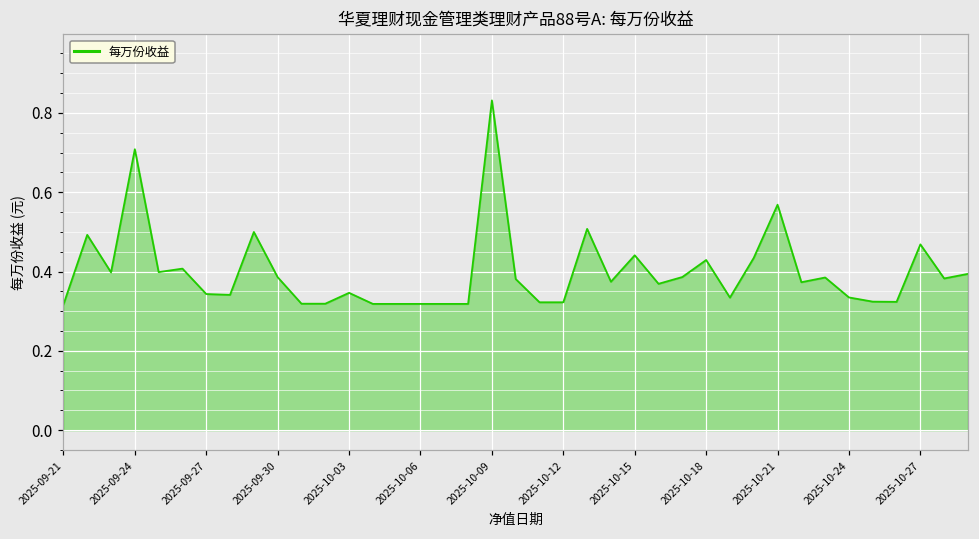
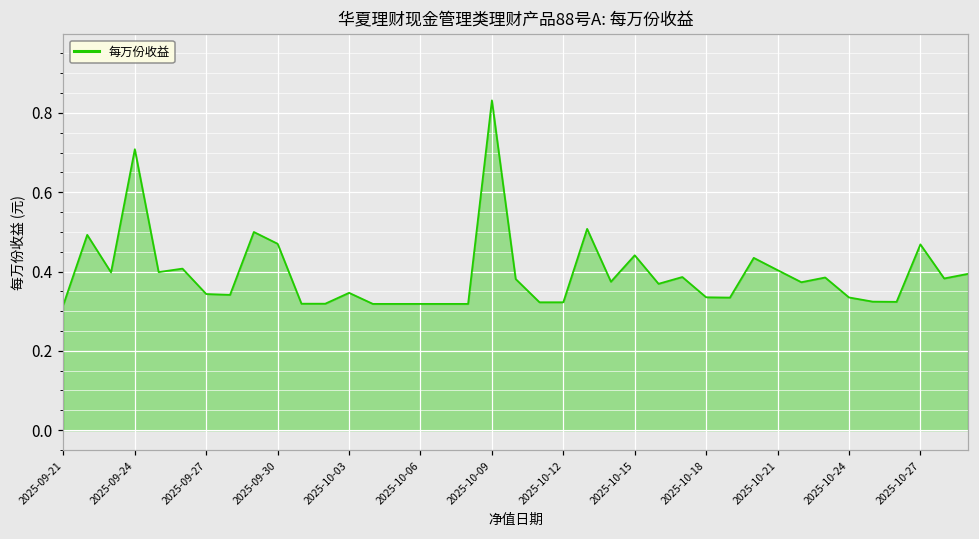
2025-09-30: 0.39 -> 0.47
2025-10-18: 0.43 -> 0.34
2025-10-21: 0.57 -> 0.40
